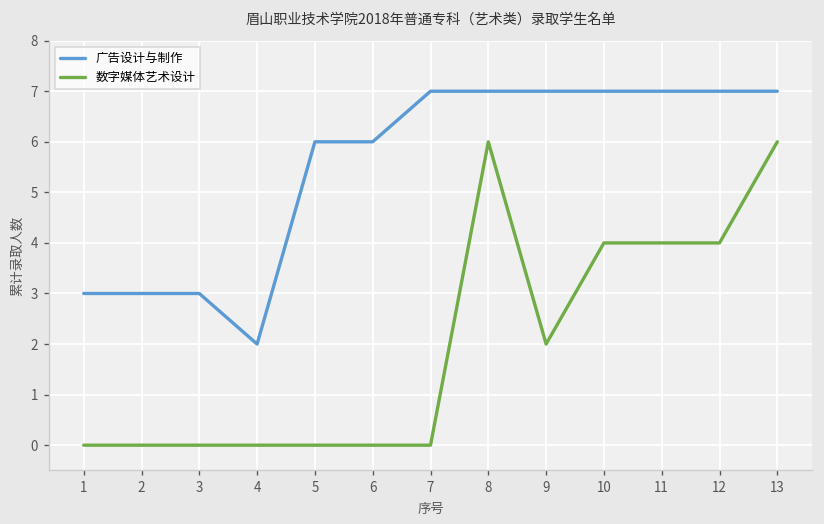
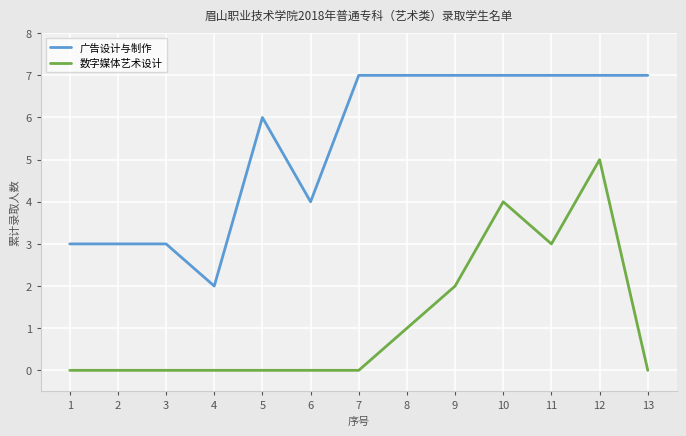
广告设计与制作, 6: 6 -> 4
数字媒体艺术设计, 8: 6 -> 1
数字媒体艺术设计, 11: 4 -> 3
数字媒体艺术设计, 12: 4 -> 5
数字媒体艺术设计, 13: 6 -> 0
